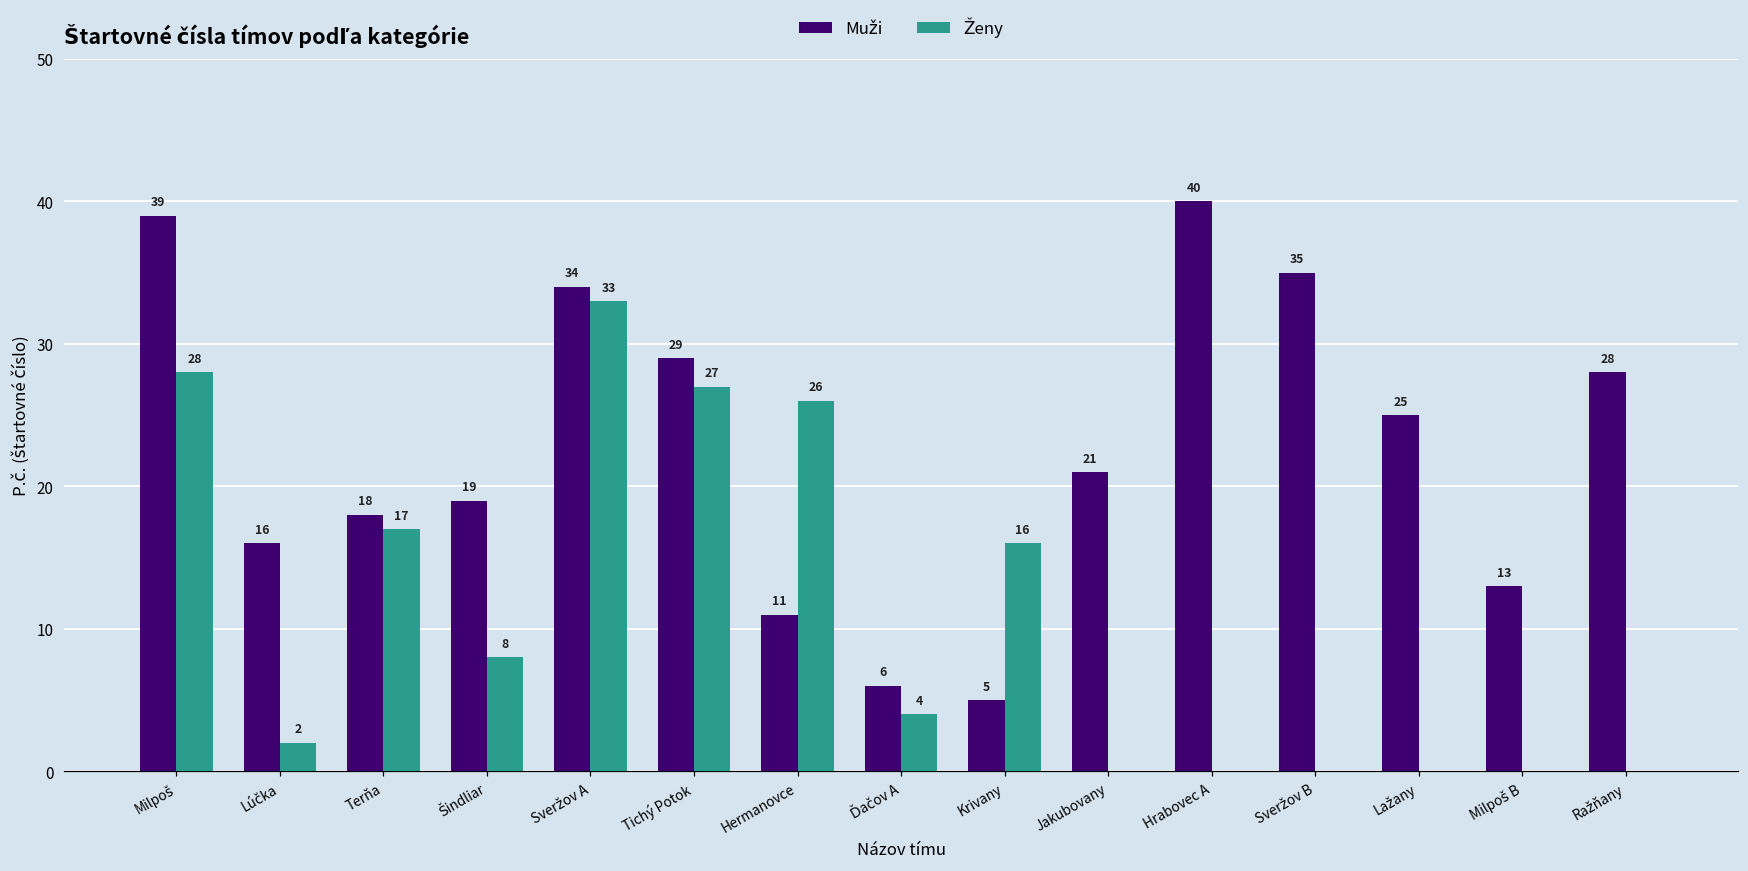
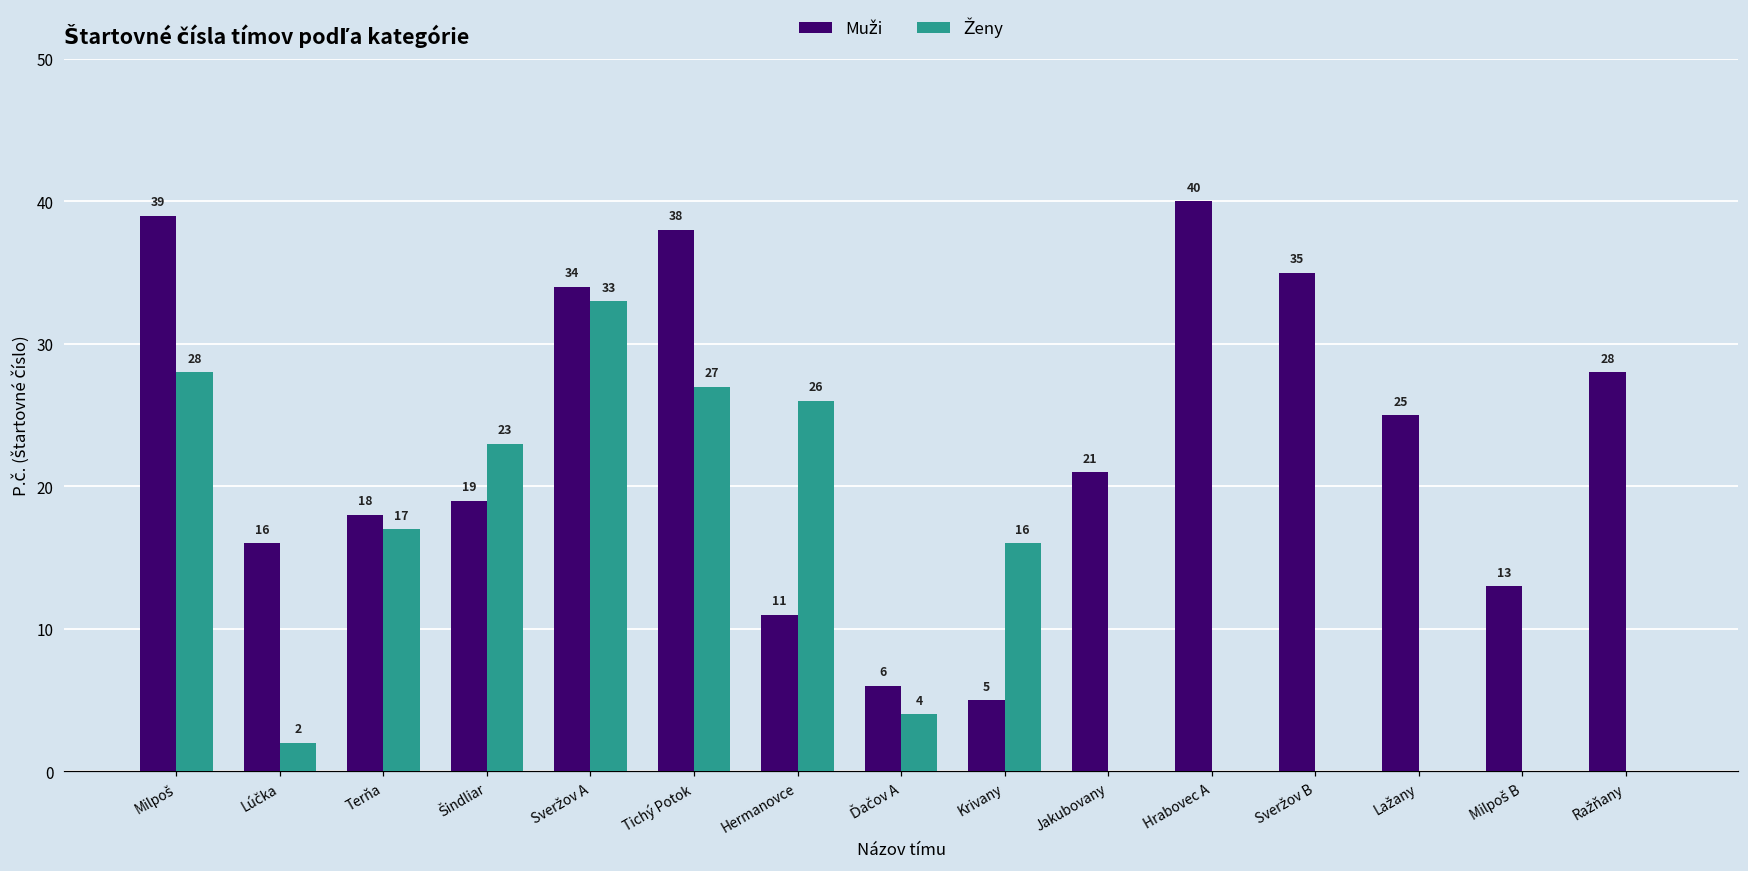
Ženy, Šindliar: 8 -> 23
Muži, Tichý Potok: 29 -> 38
